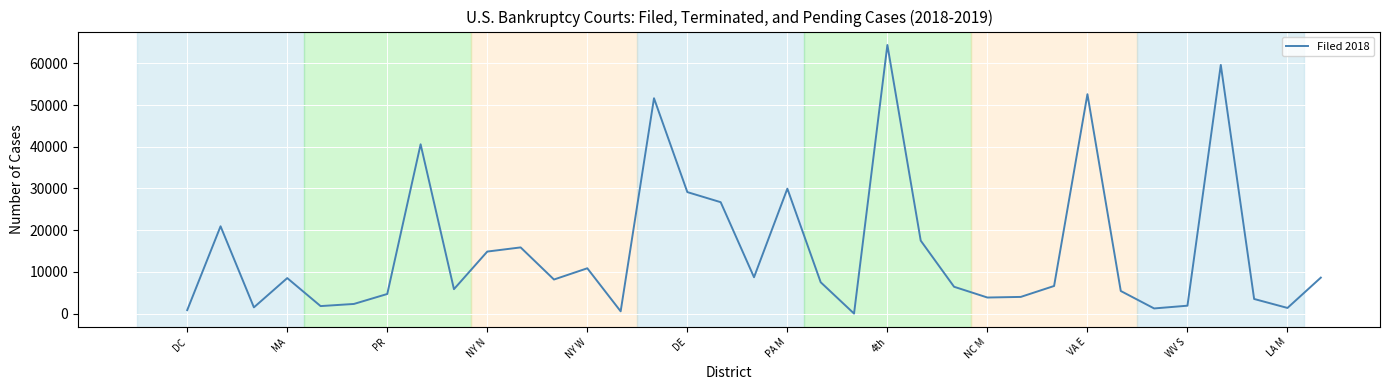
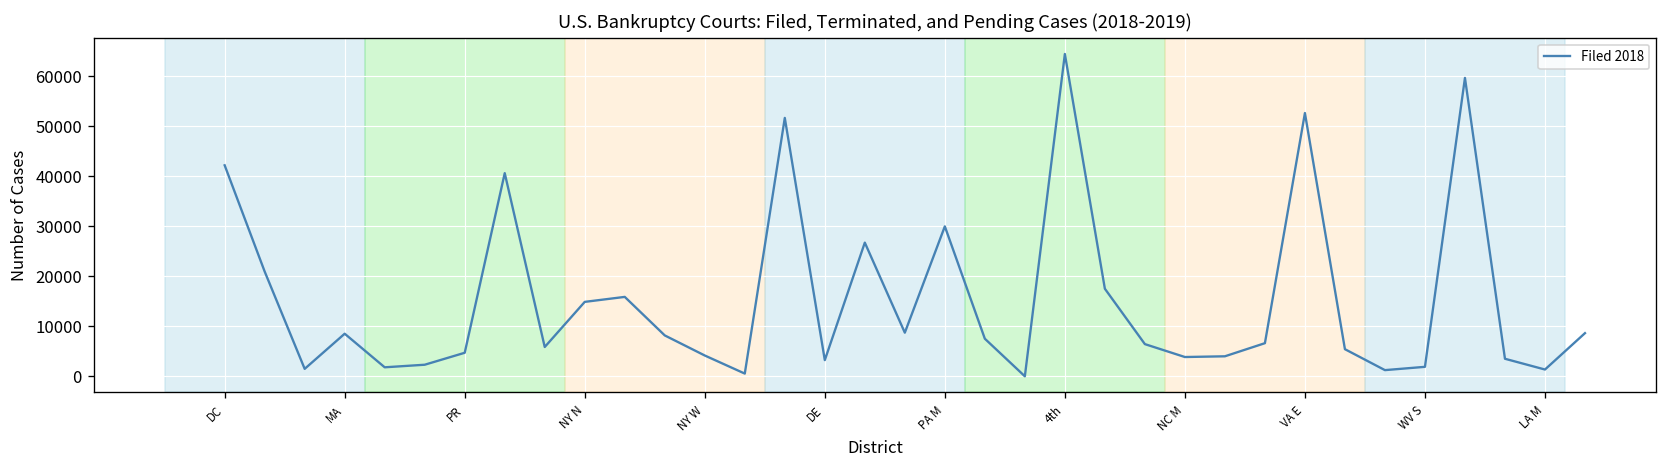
DC: 1000 -> 42000
NY W: 11000 -> 4000
DE: 29000 -> 3000
